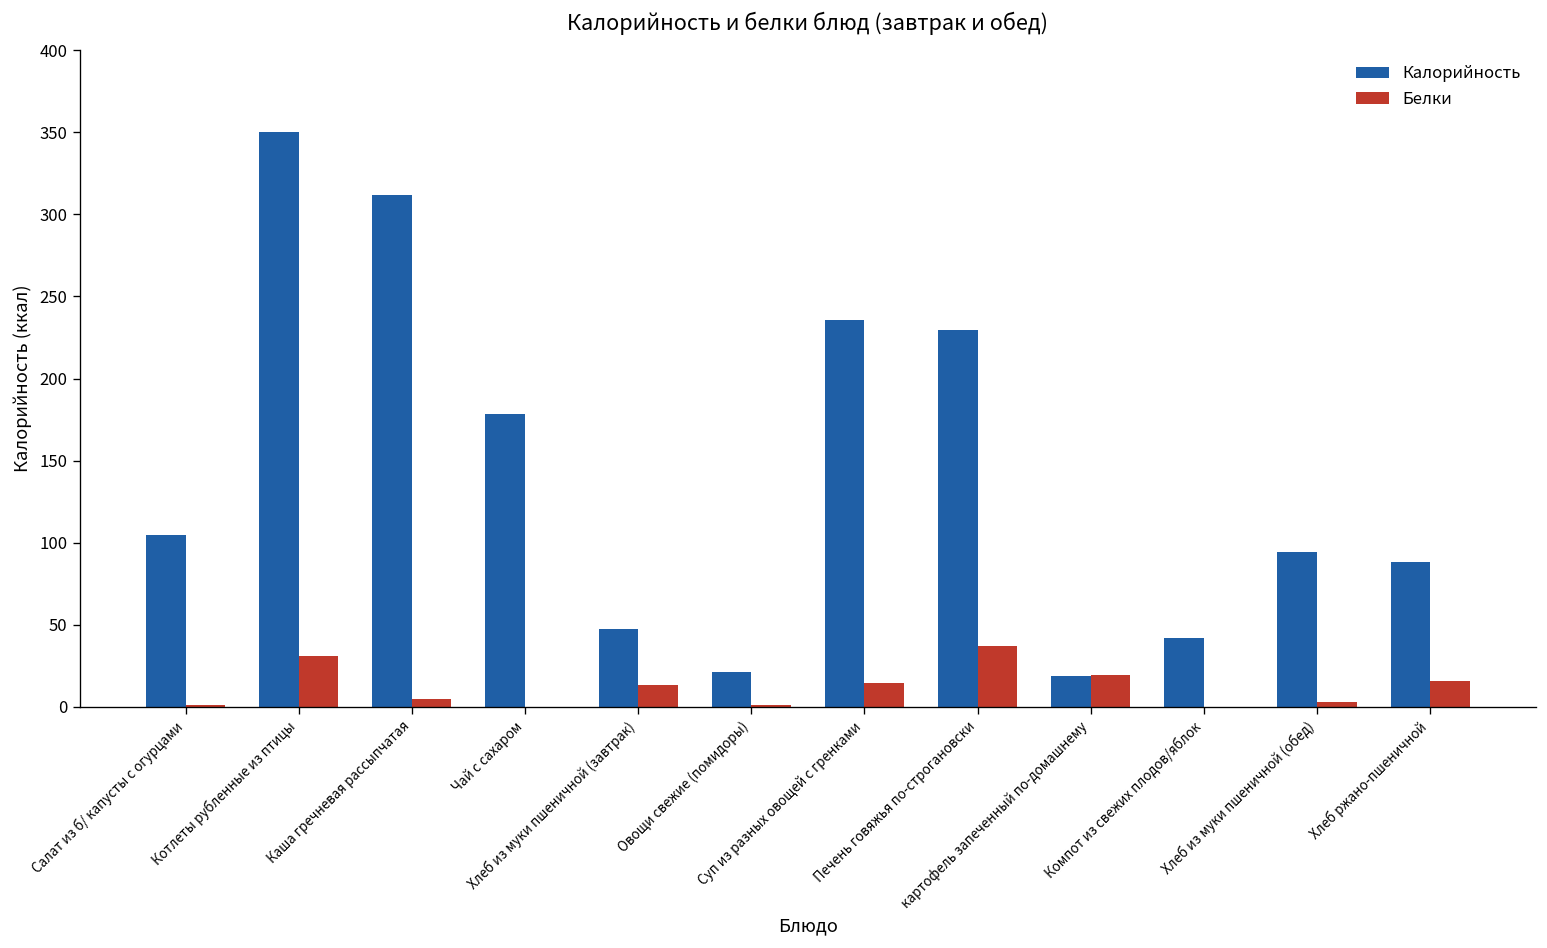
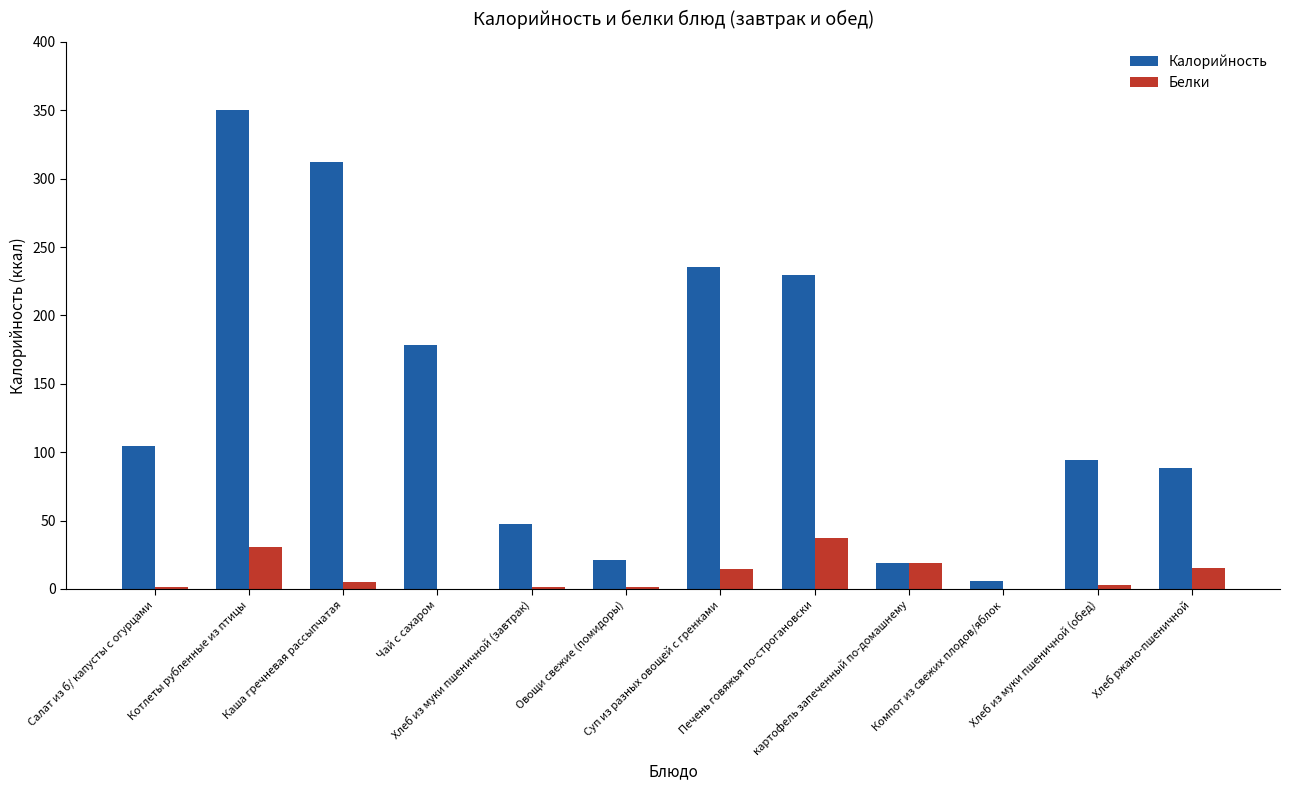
Белки, Хлеб из муки пшеничной (завтрак): 13 -> 2
Калорийность, Компот из свежих плодов/яблок: 42 -> 6
